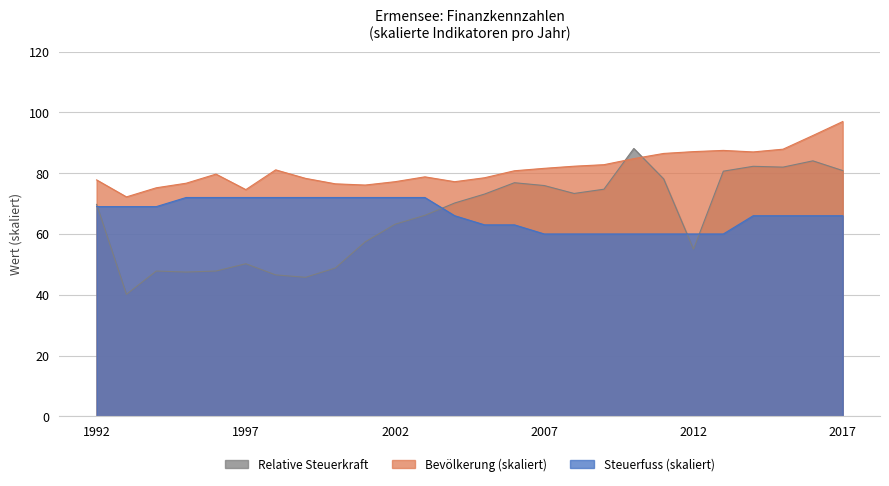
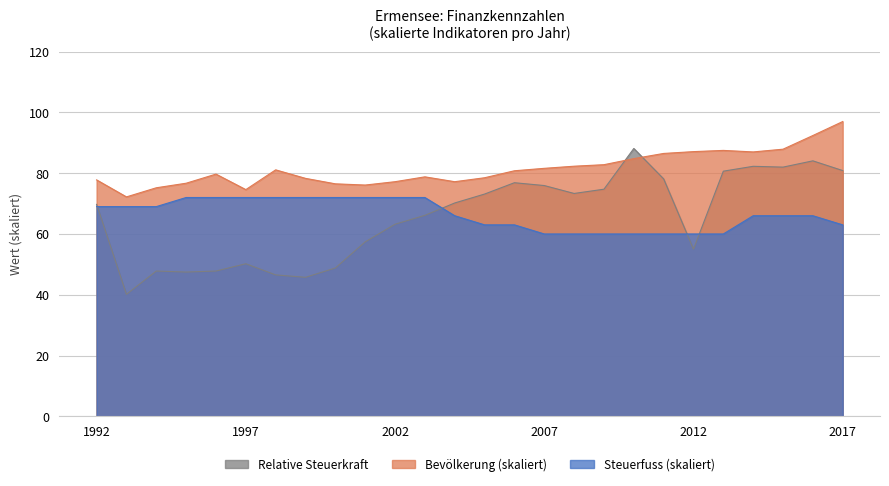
Steuerfuss (skaliert), 2017: 66 -> 63
